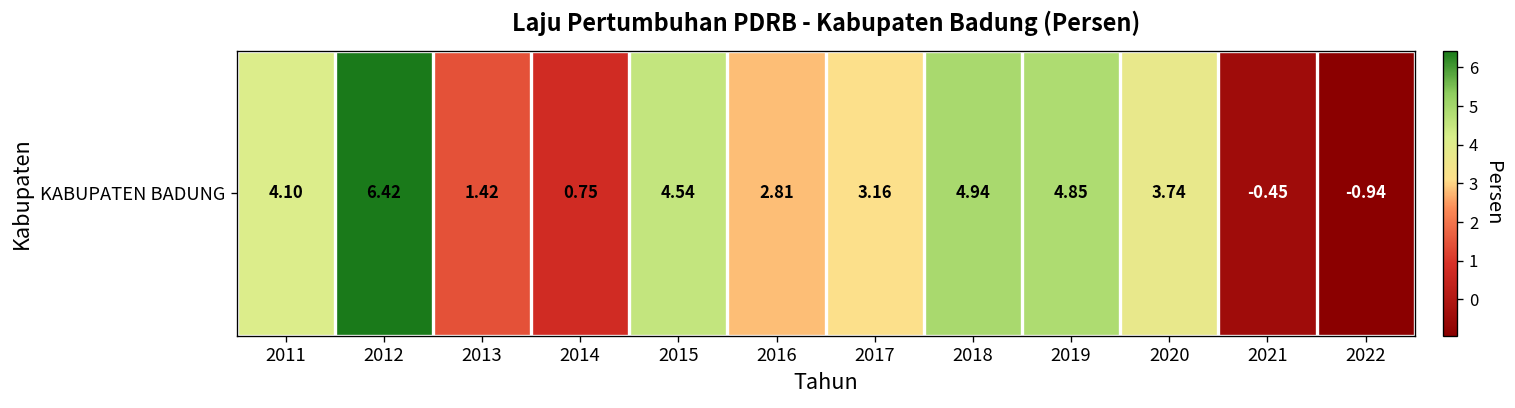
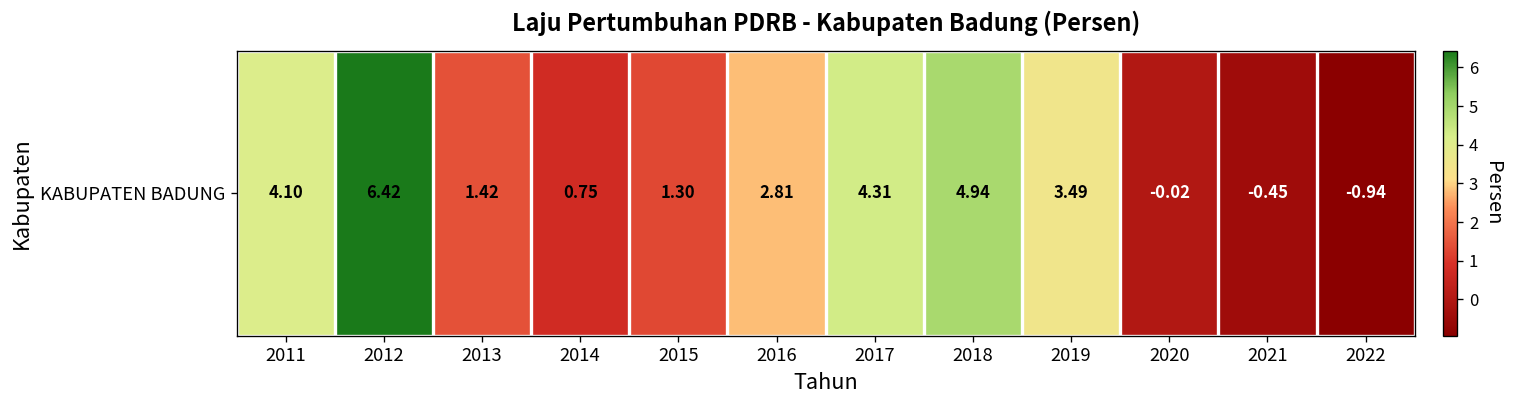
KABUPATEN BADUNG, 2015: 4.54 -> 1.30
KABUPATEN BADUNG, 2017: 3.16 -> 4.31
KABUPATEN BADUNG, 2019: 4.85 -> 3.49
KABUPATEN BADUNG, 2020: 3.74 -> -0.02
